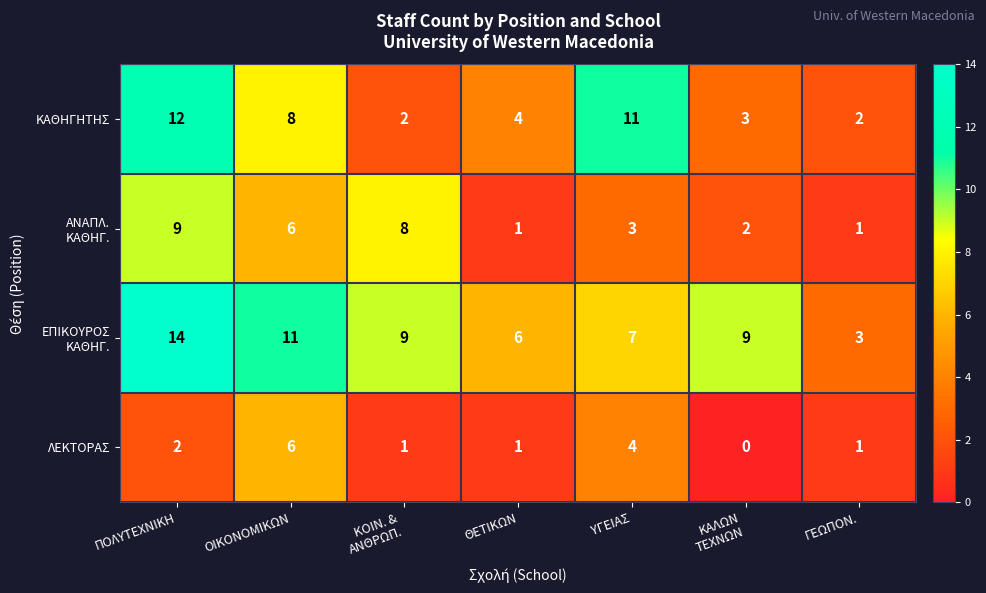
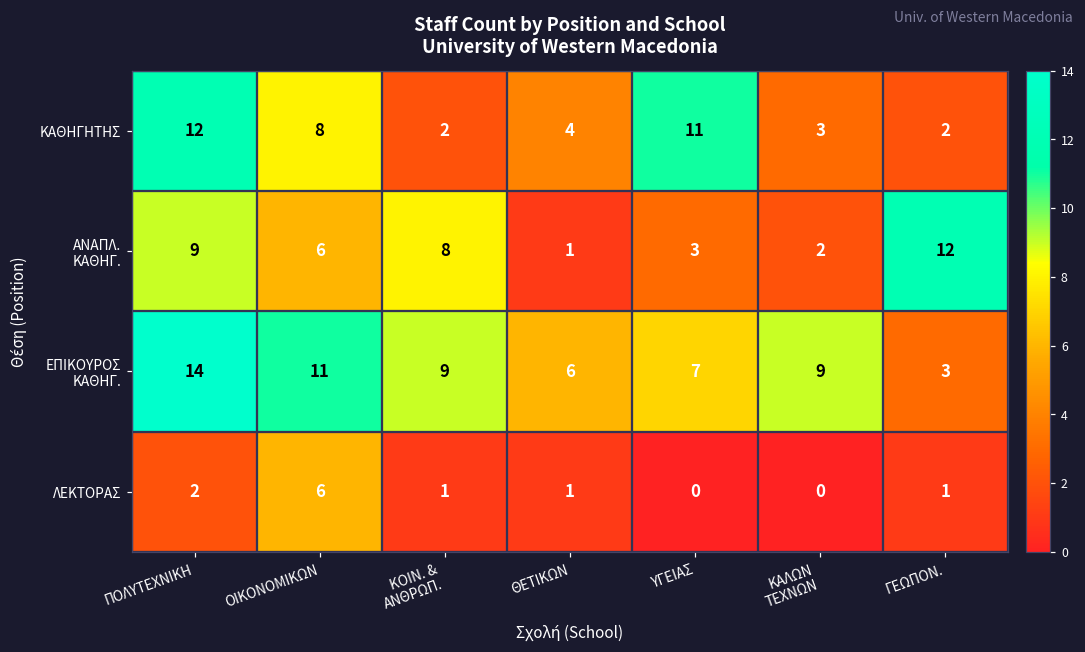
ΑΝΑΠΛ. ΚΑΘΗΓ., ΓΕΩΠΟΝ.: 1 -> 12
ΛΕΚΤΟΡΑΣ, ΥΓΕΙΑΣ: 4 -> 0
